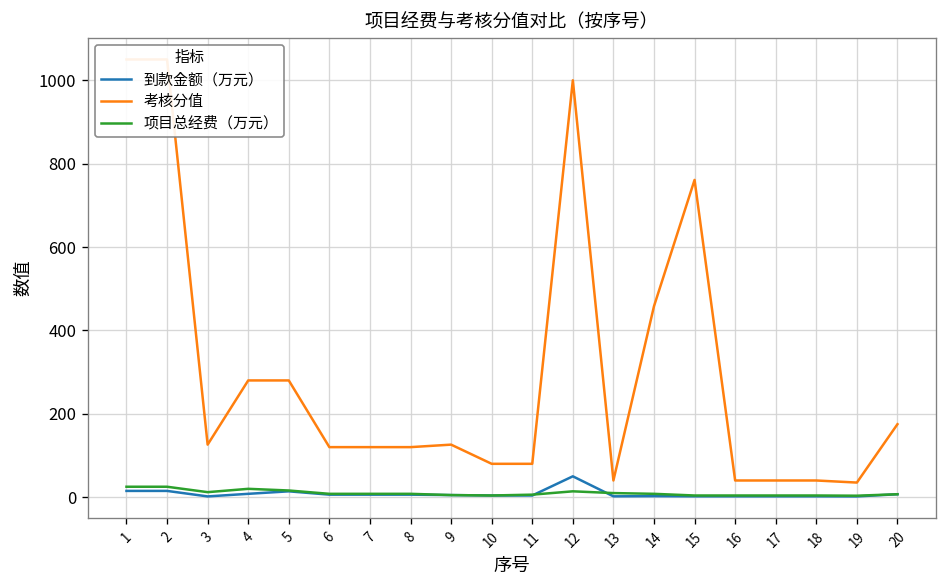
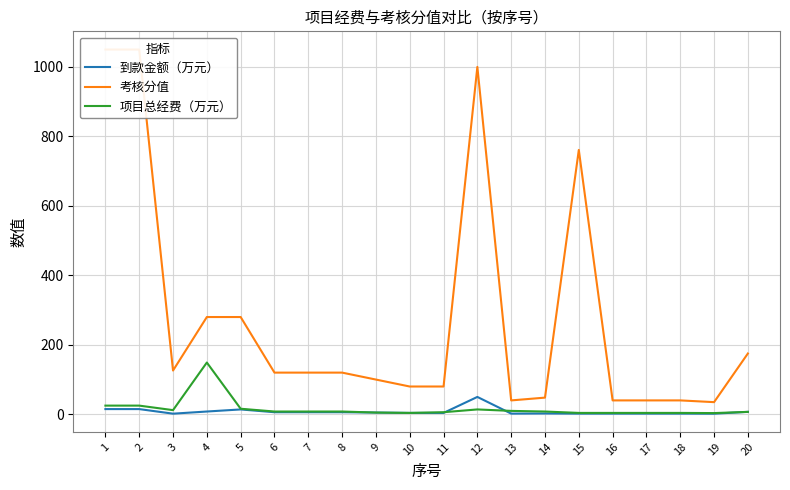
项目总经费（万元）, 4: 20 -> 150
考核分值, 9: 130 -> 100
考核分值, 14: 460 -> 50
